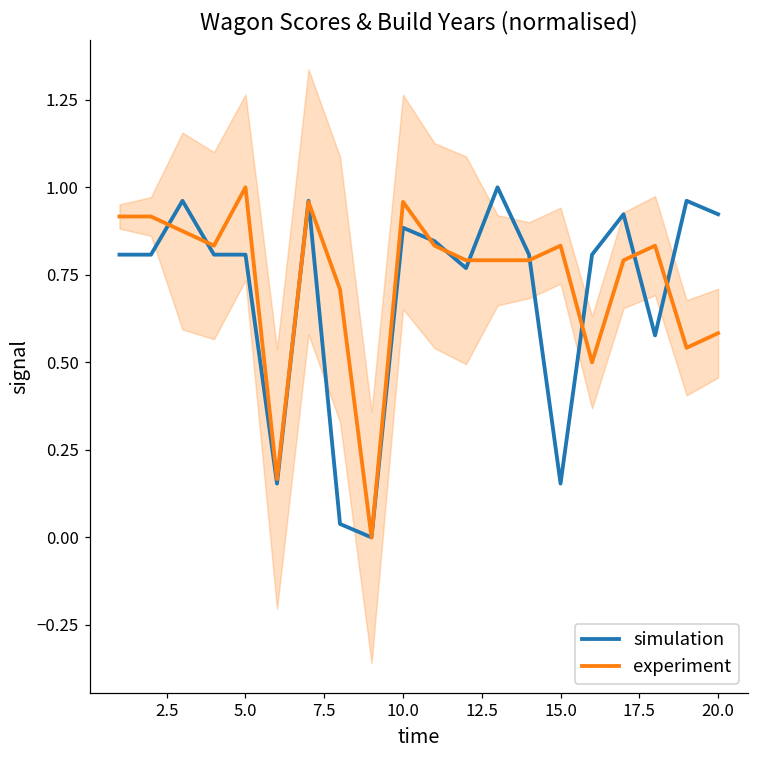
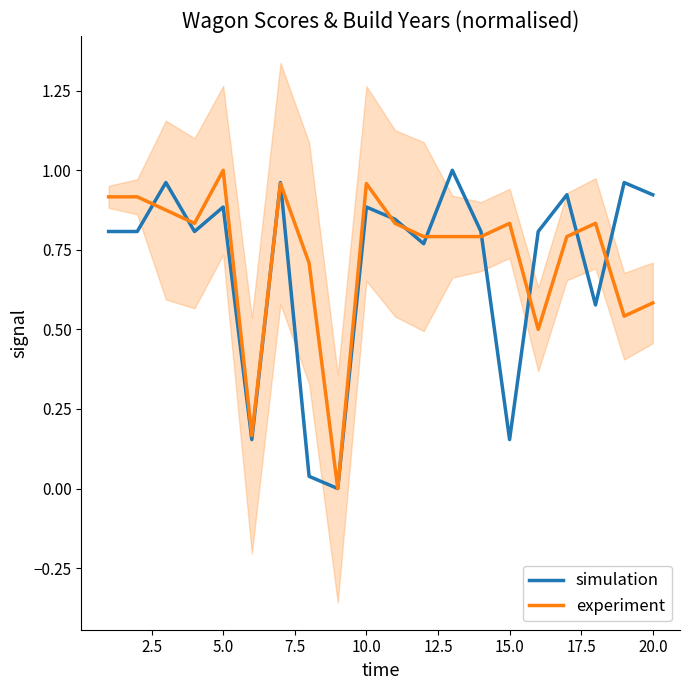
simulation, 5.0: 0.81 -> 0.88
